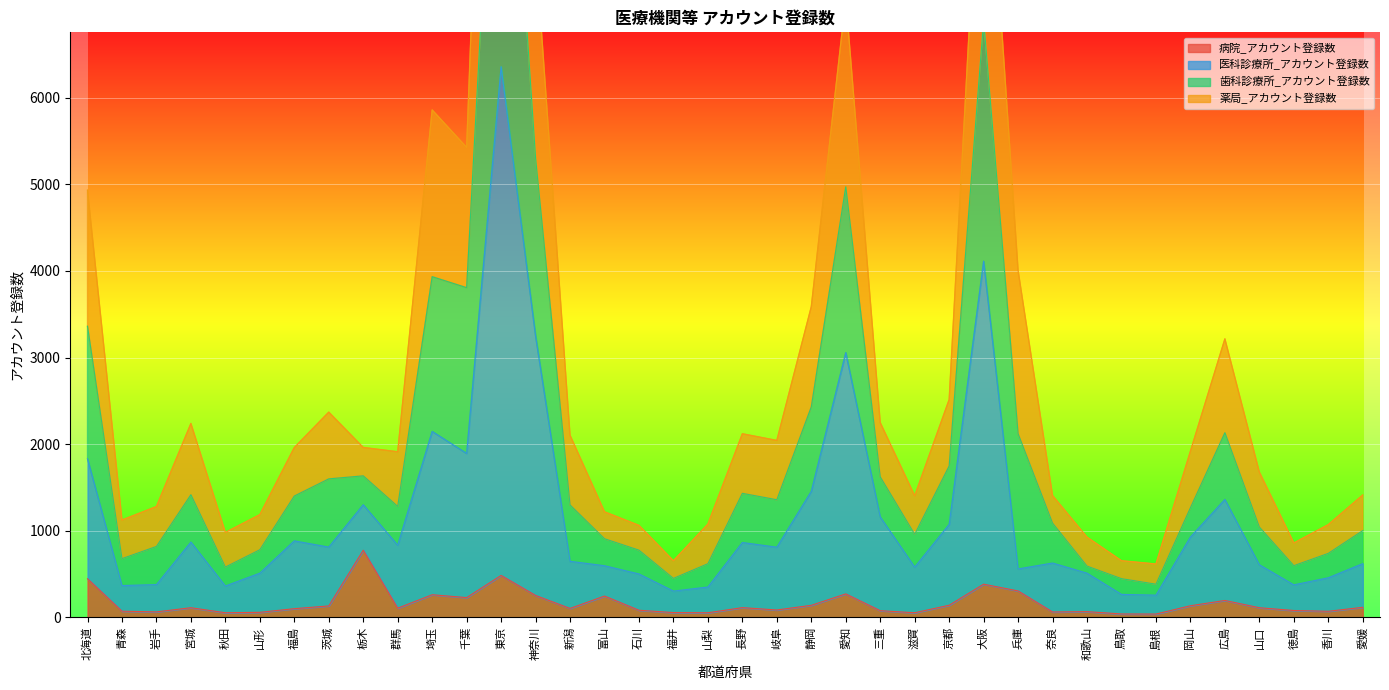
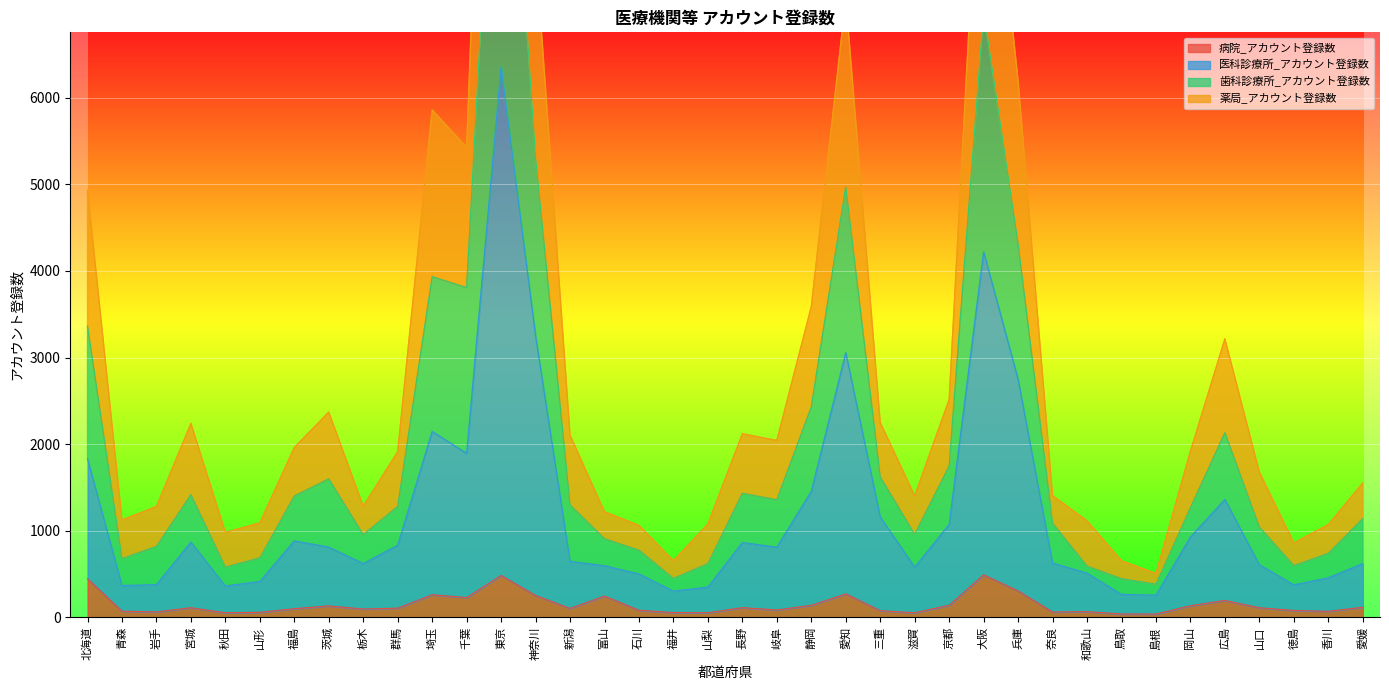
医科診療所_アカウント登録数, 山形: 500 -> 400
病院_アカウント登録数, 栃木: 800 -> 100
病院_アカウント登録数, 大阪: 400 -> 500
医科診療所_アカウント登録数, 兵庫: 300 -> 2400
薬局_アカウント登録数, 和歌山: 300 -> 500
薬局_アカウント登録数, 島根: 200 -> 100
歯科診療所_アカウント登録数, 愛媛: 400 -> 500
